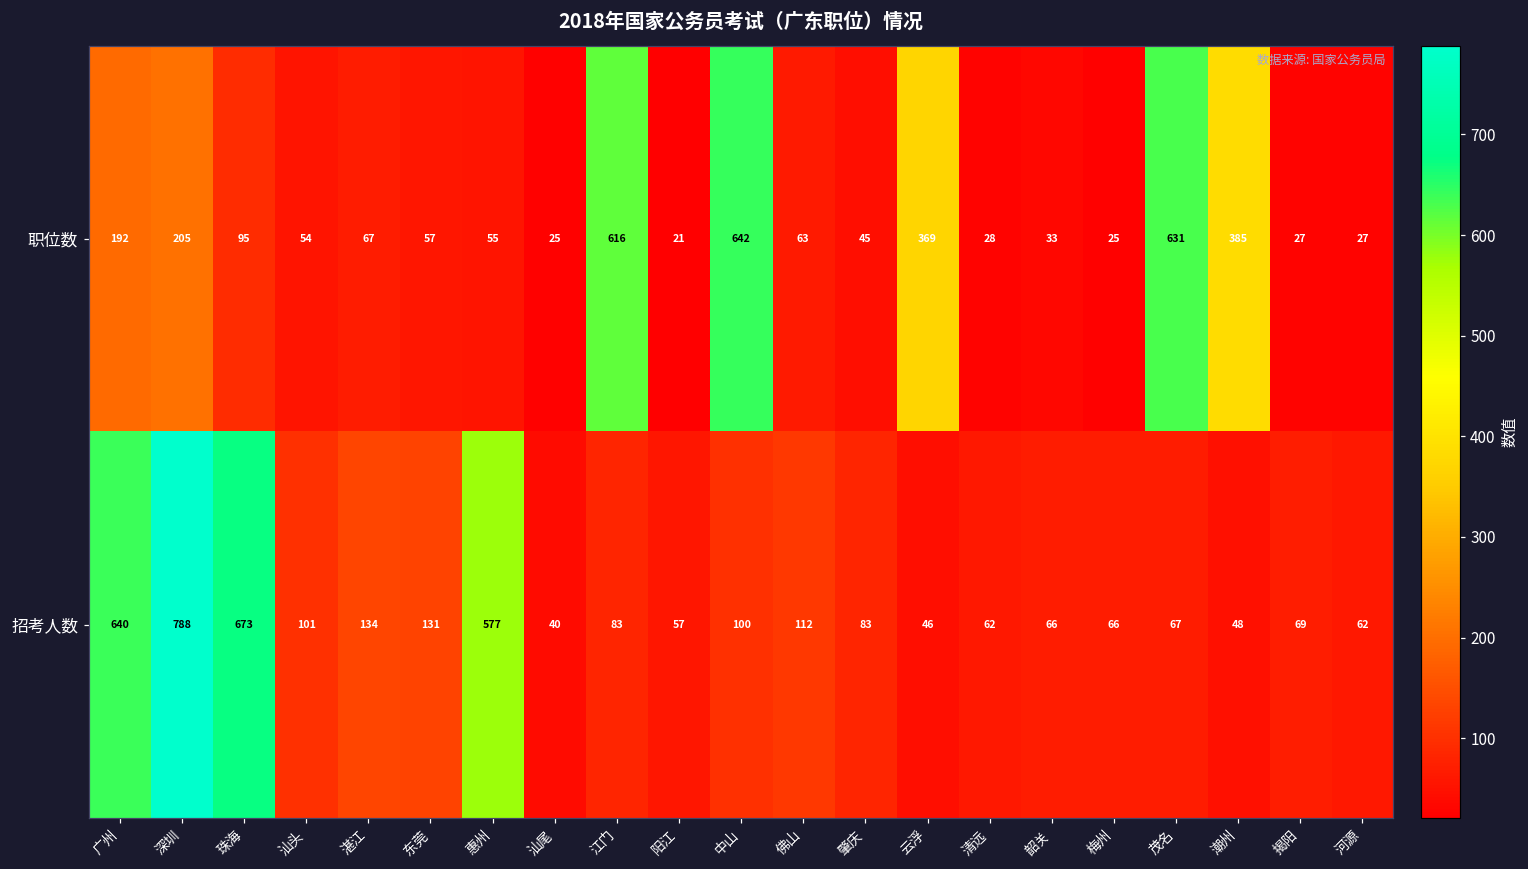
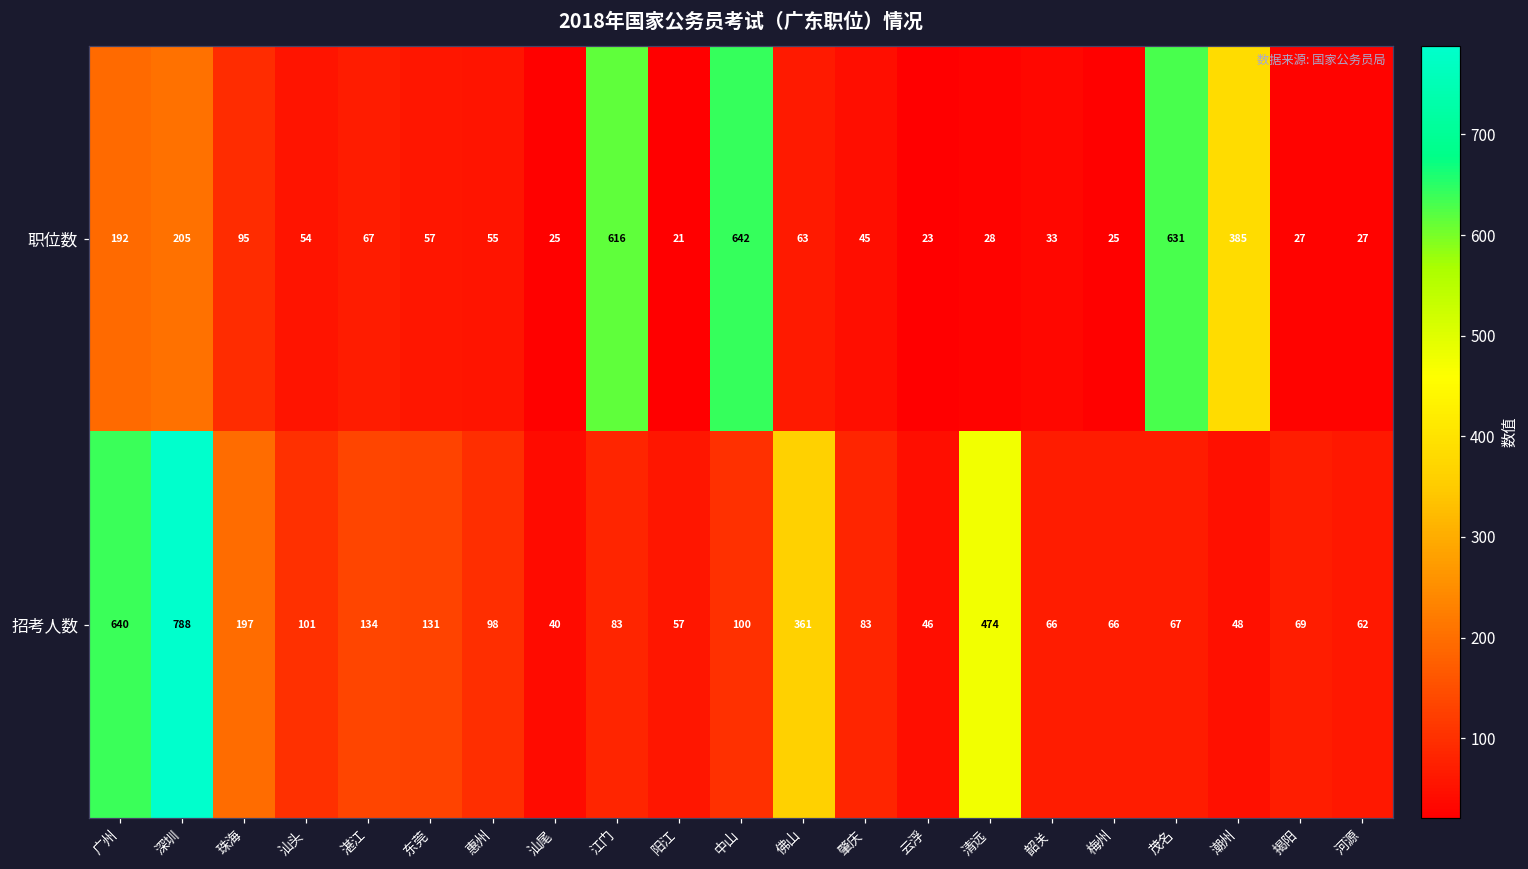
职位数, 云浮: 369 -> 23
招考人数, 珠海: 673 -> 197
招考人数, 惠州: 577 -> 98
招考人数, 佛山: 112 -> 361
招考人数, 清远: 62 -> 474
